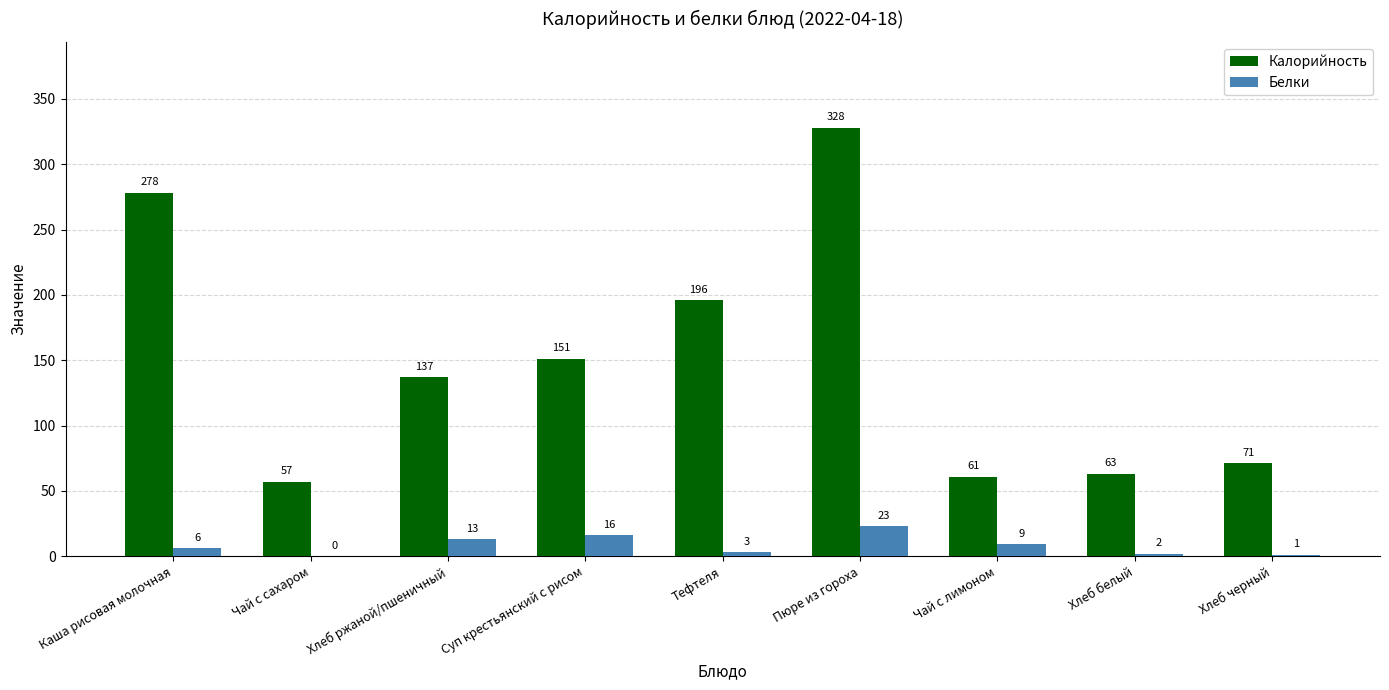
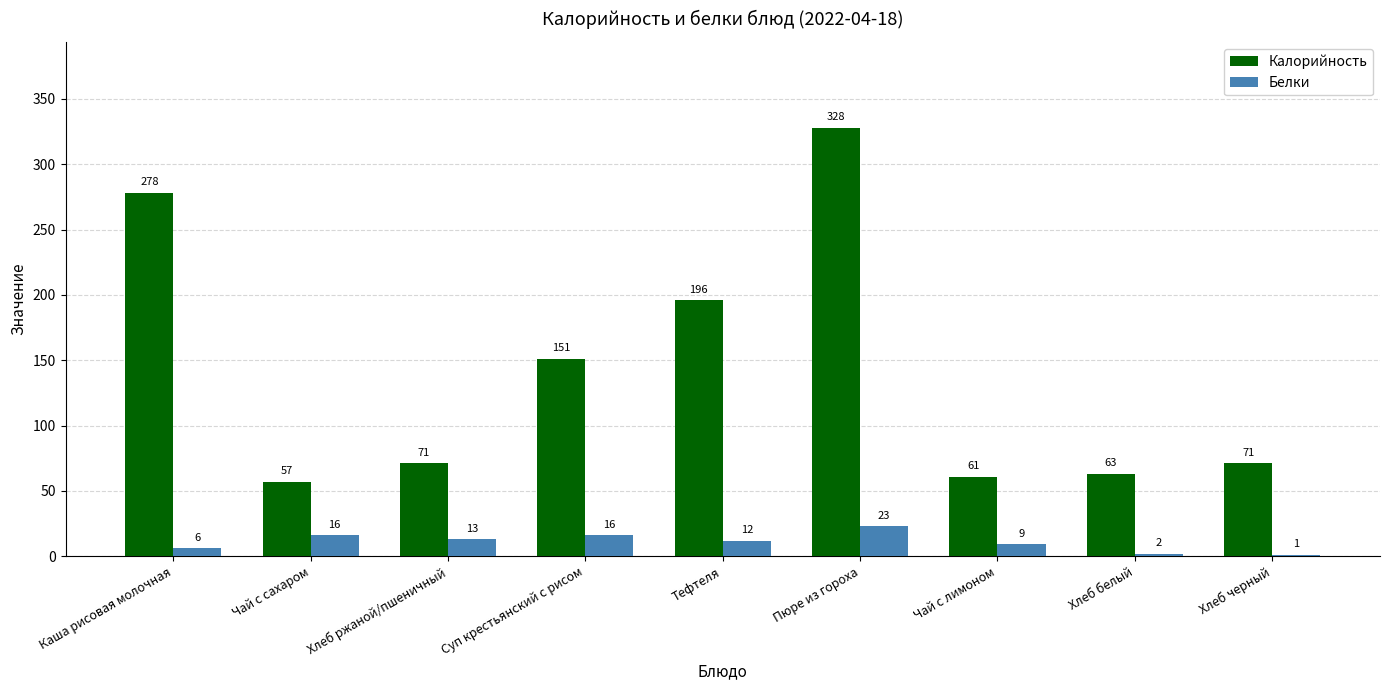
Белки, Чай с сахаром: 0 -> 16
Калорийность, Хлеб ржаной/пшеничный: 137 -> 71
Белки, Тефтеля: 3 -> 12
